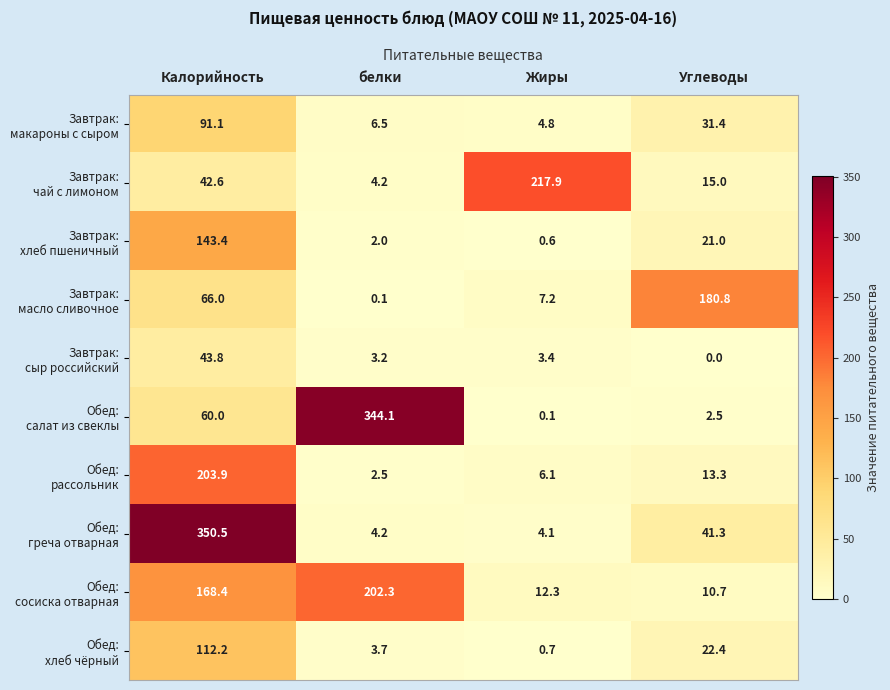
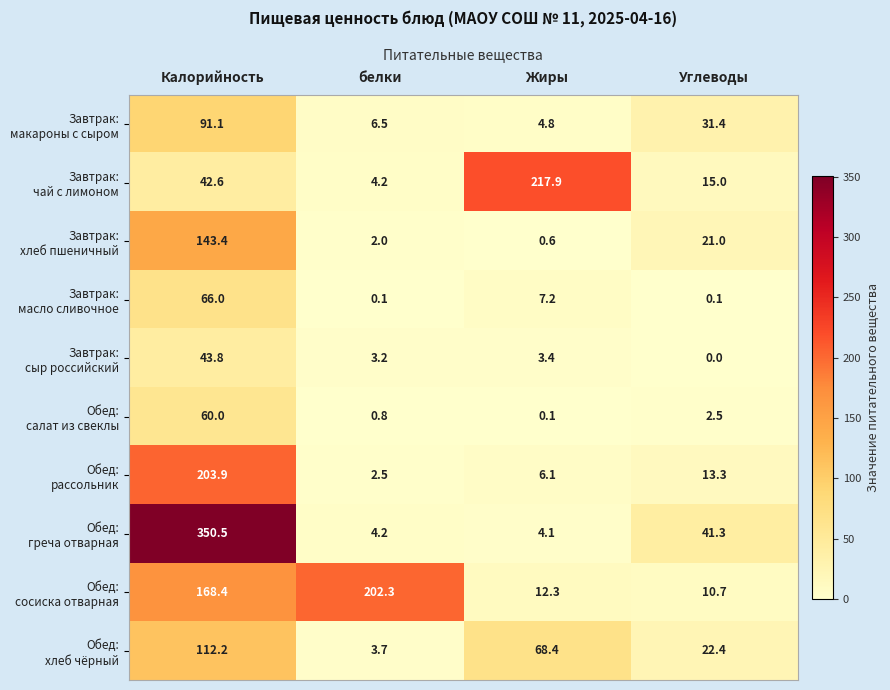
Завтрак: масло сливочное, Углеводы: 180.8 -> 0.1
Обед: салат из свеклы, белки: 344.1 -> 0.8
Обед: хлеб чёрный, Жиры: 0.7 -> 68.4
